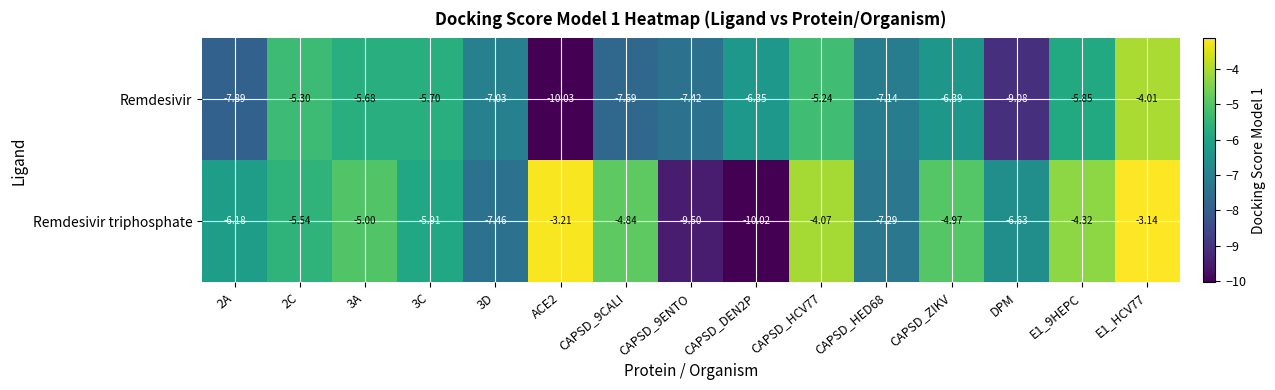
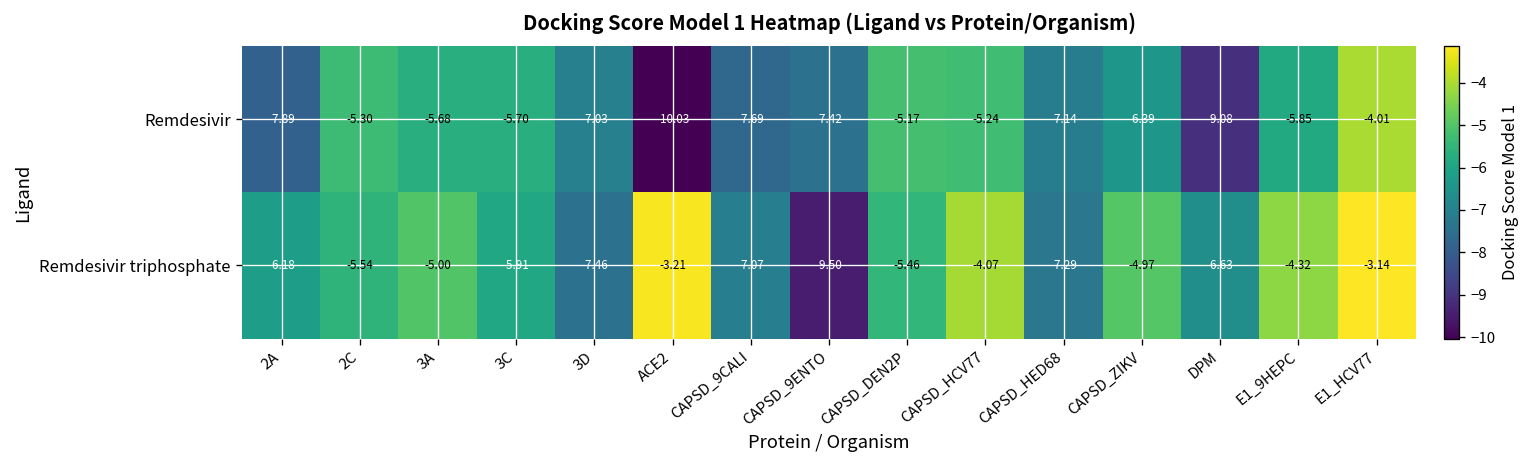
Remdesivir, CAPSD_DEN2P: -6.35 -> -5.17
Remdesivir triphosphate, CAPSD_9CALI: -4.84 -> -7.07
Remdesivir triphosphate, CAPSD_DEN2P: -10.02 -> -5.46
